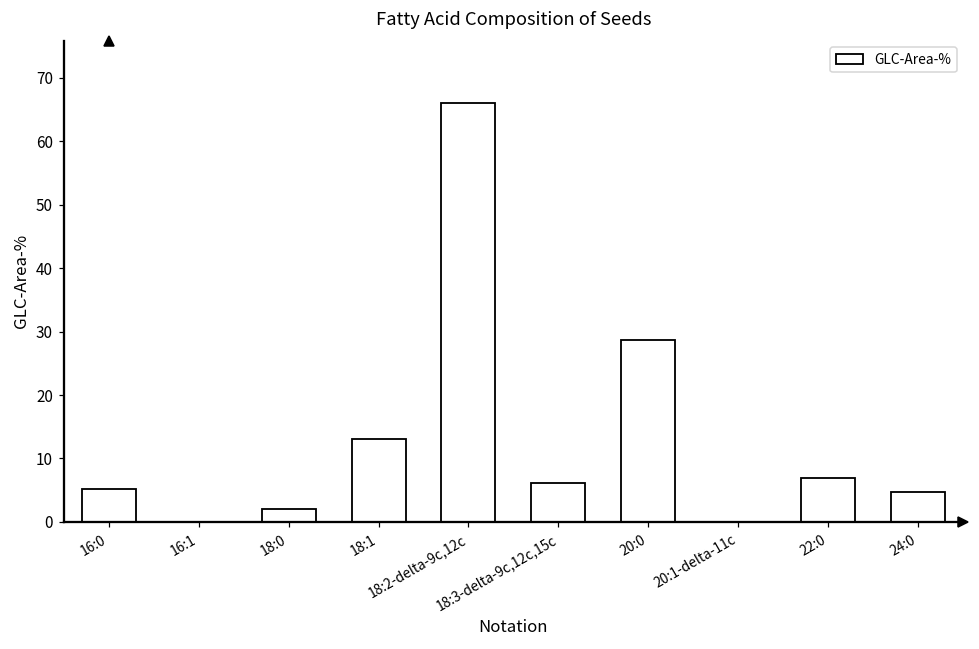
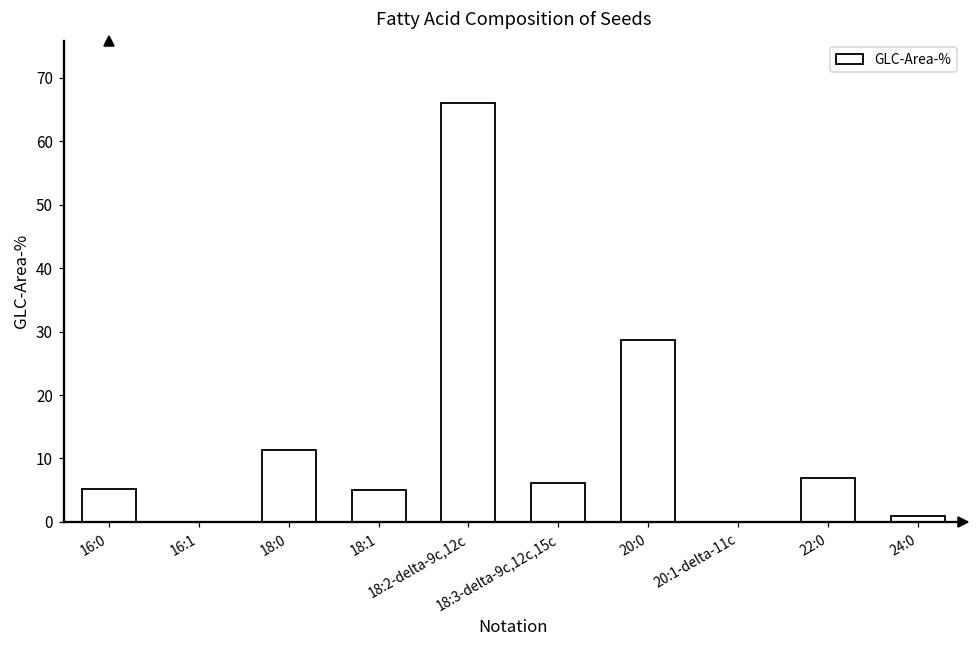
18:0: 2 -> 11
18:1: 13 -> 5
24:0: 5 -> 1
